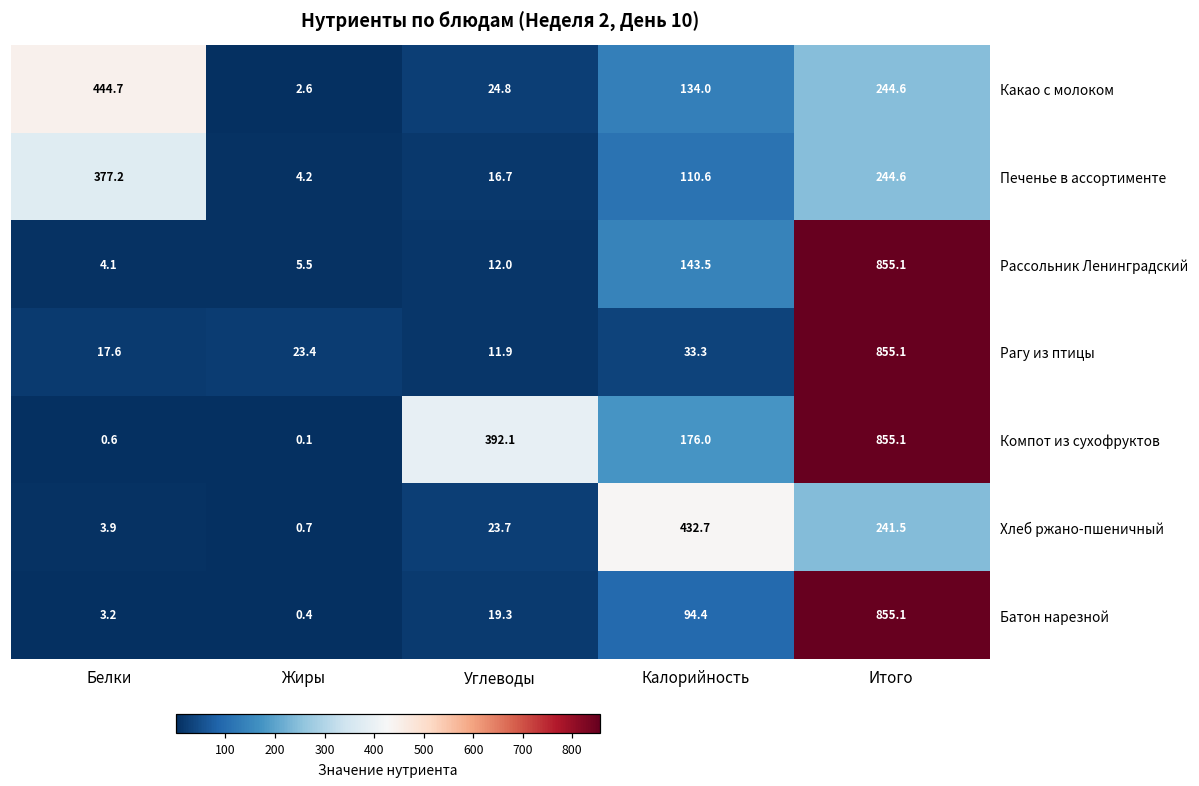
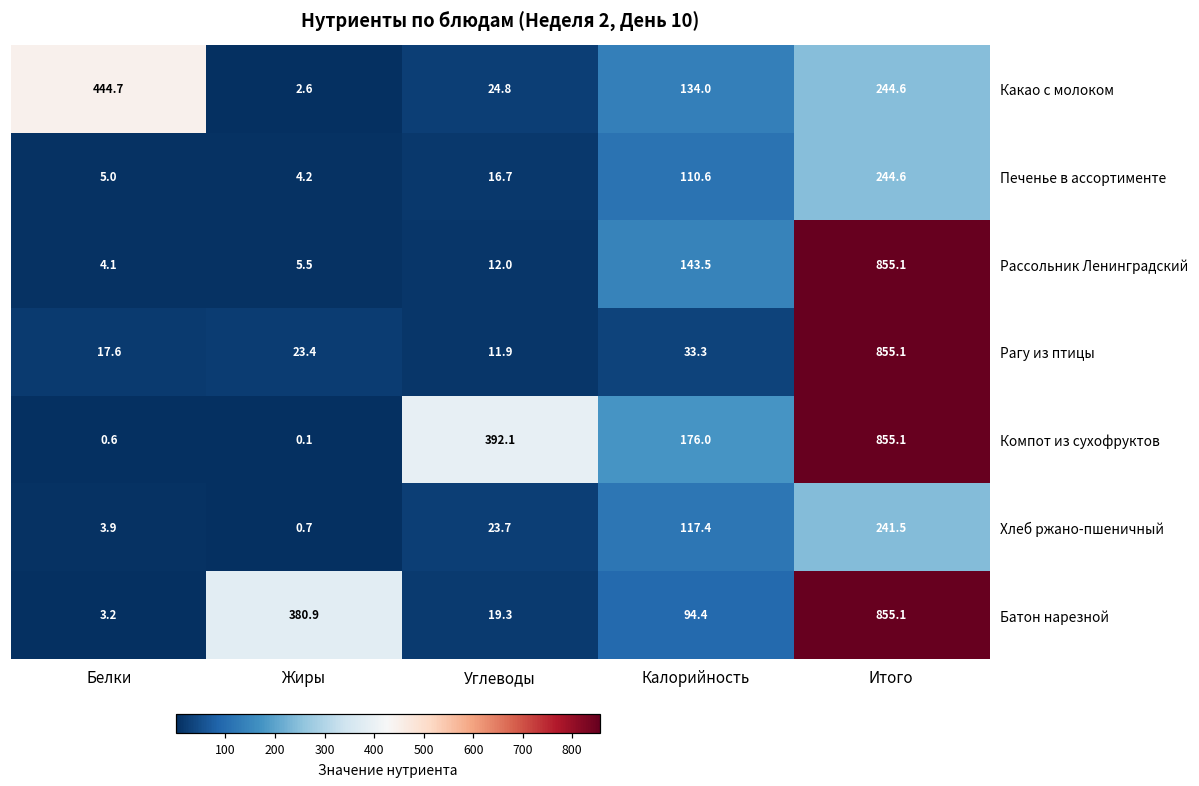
Печенье в ассортименте, Белки: 377.2 -> 5.0
Хлеб ржано-пшеничный, Калорийность: 432.7 -> 117.4
Батон нарезной, Жиры: 0.4 -> 380.9
